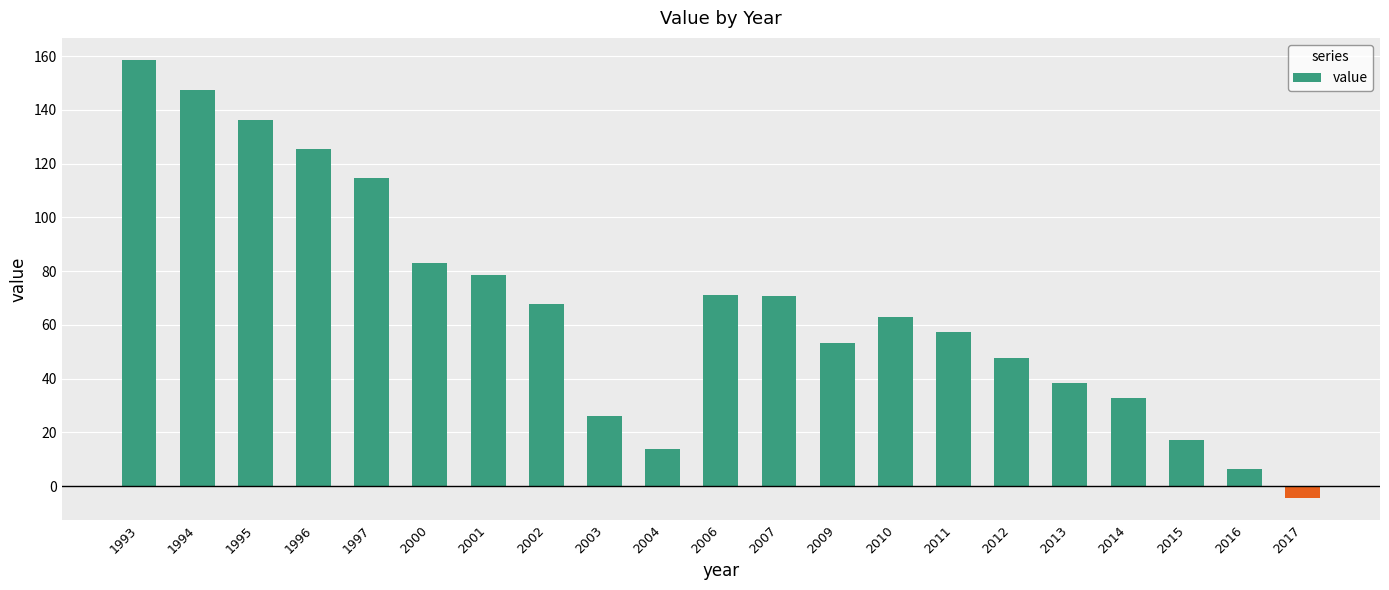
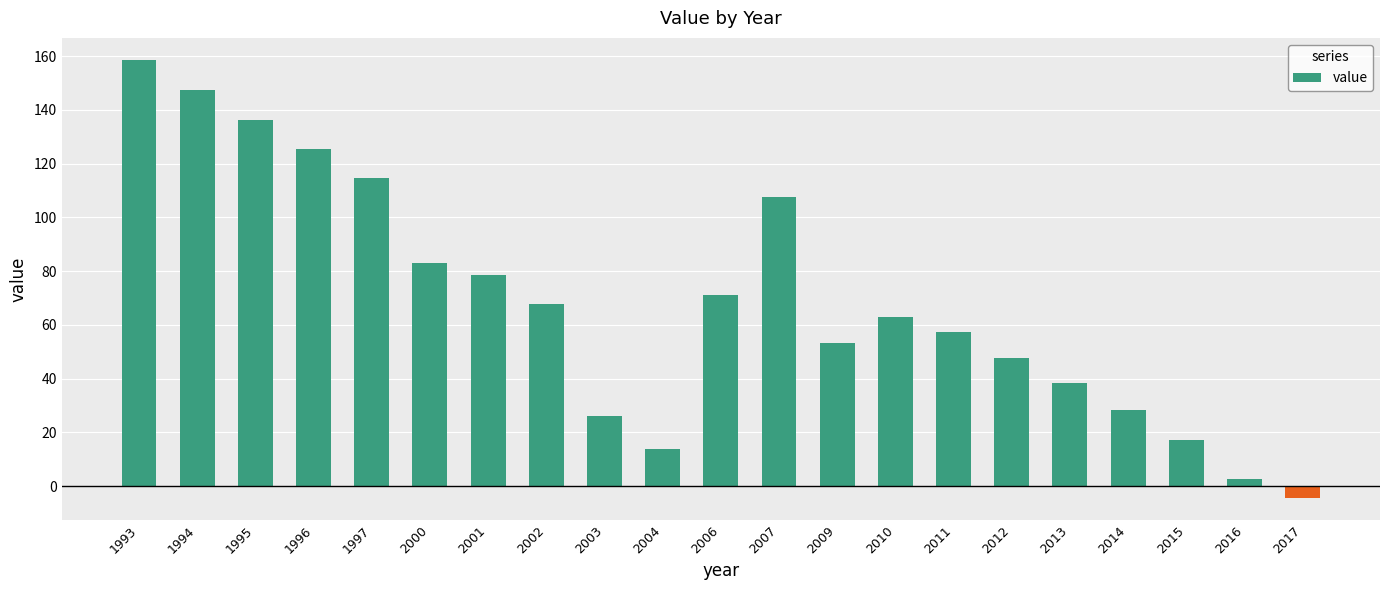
2007: 71 -> 108
2014: 33 -> 28
2016: 6 -> 3
